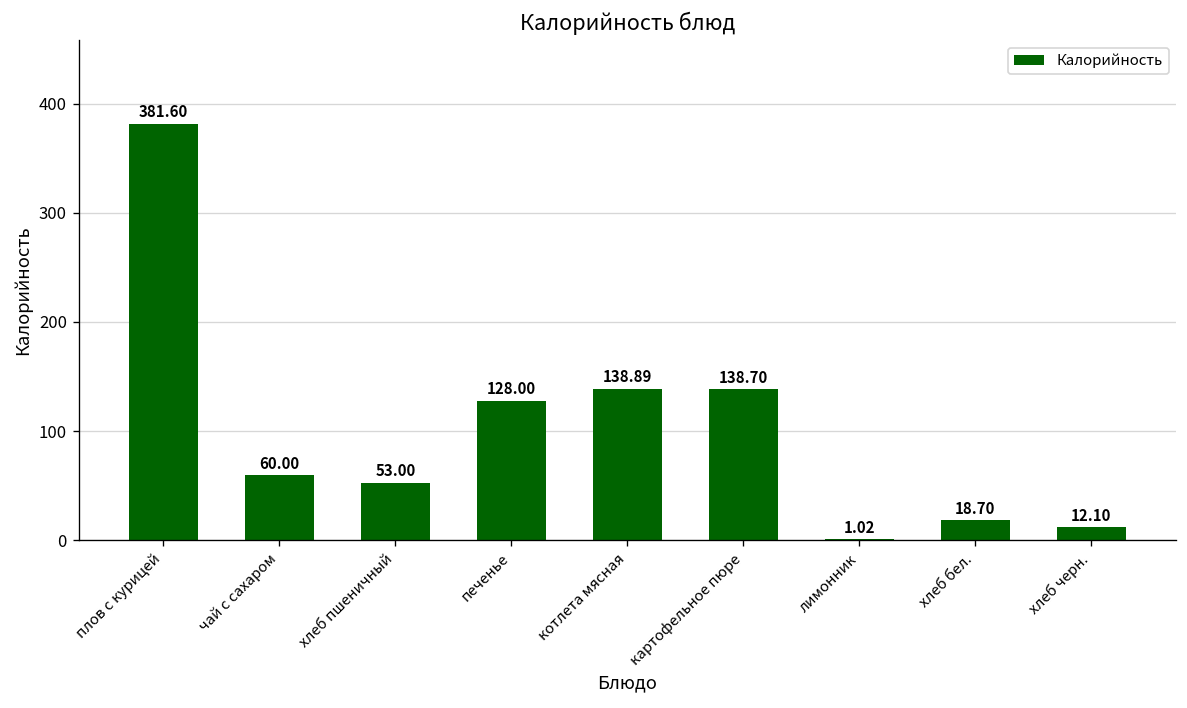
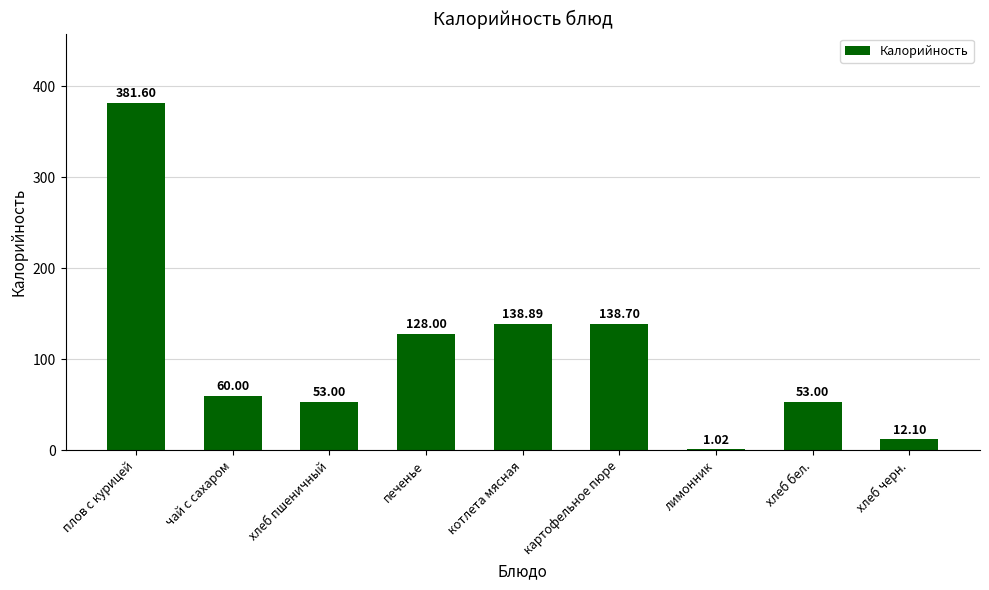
хлеб бел.: 18.70 -> 53.00
